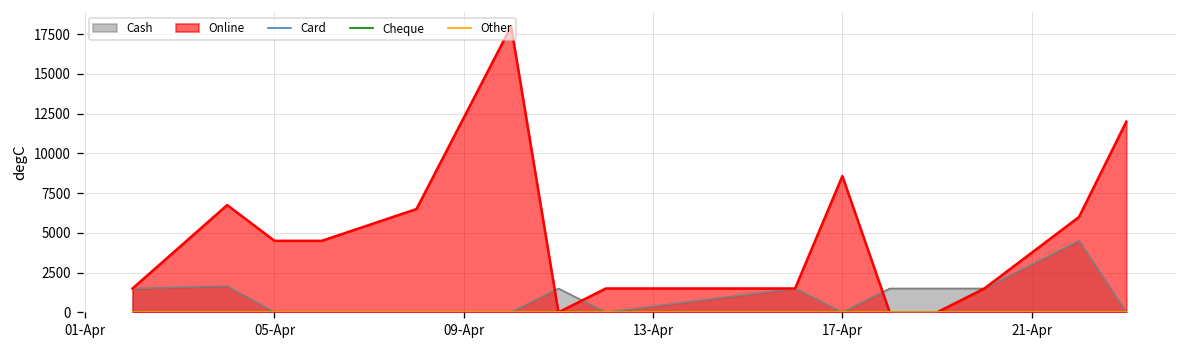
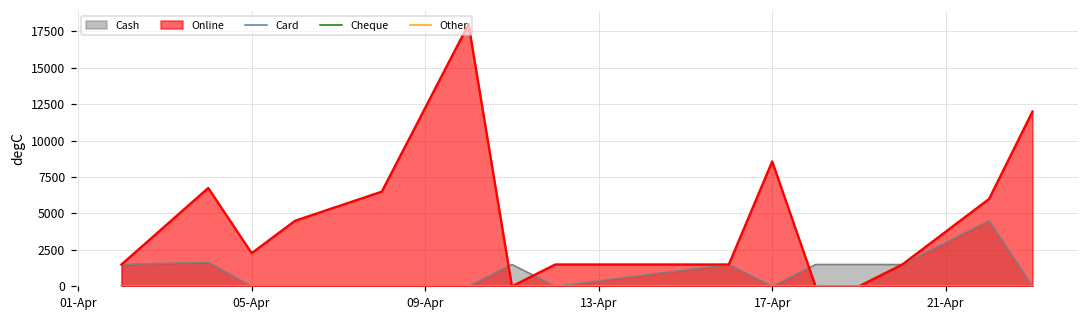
Online, 05-Apr: 4500 -> 2300
